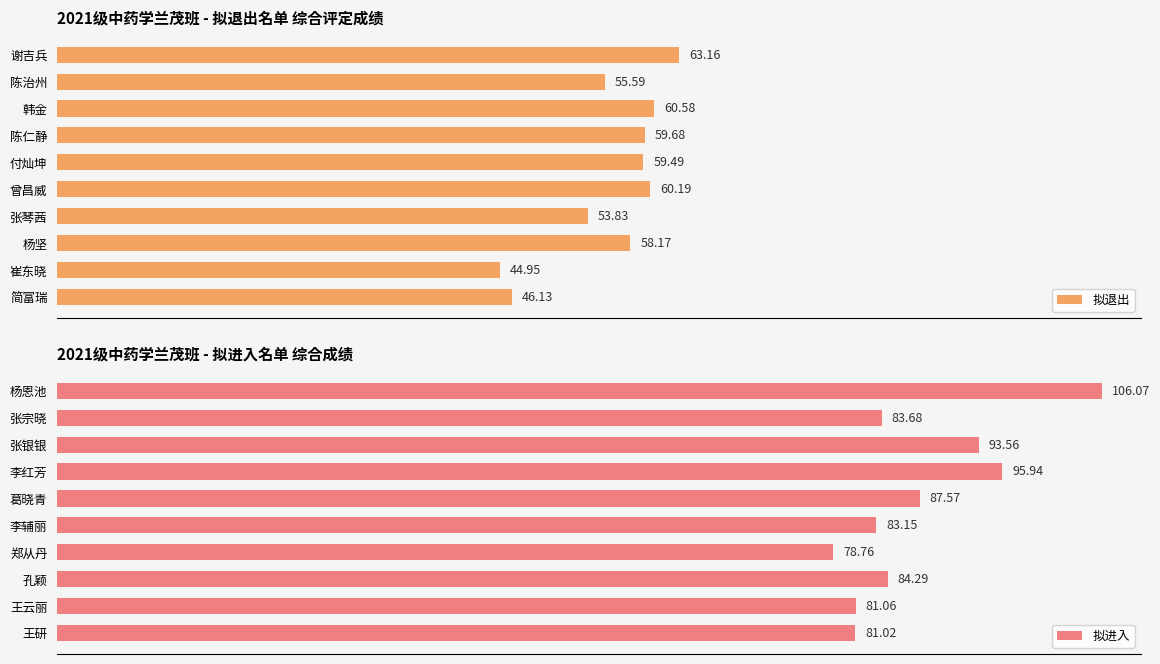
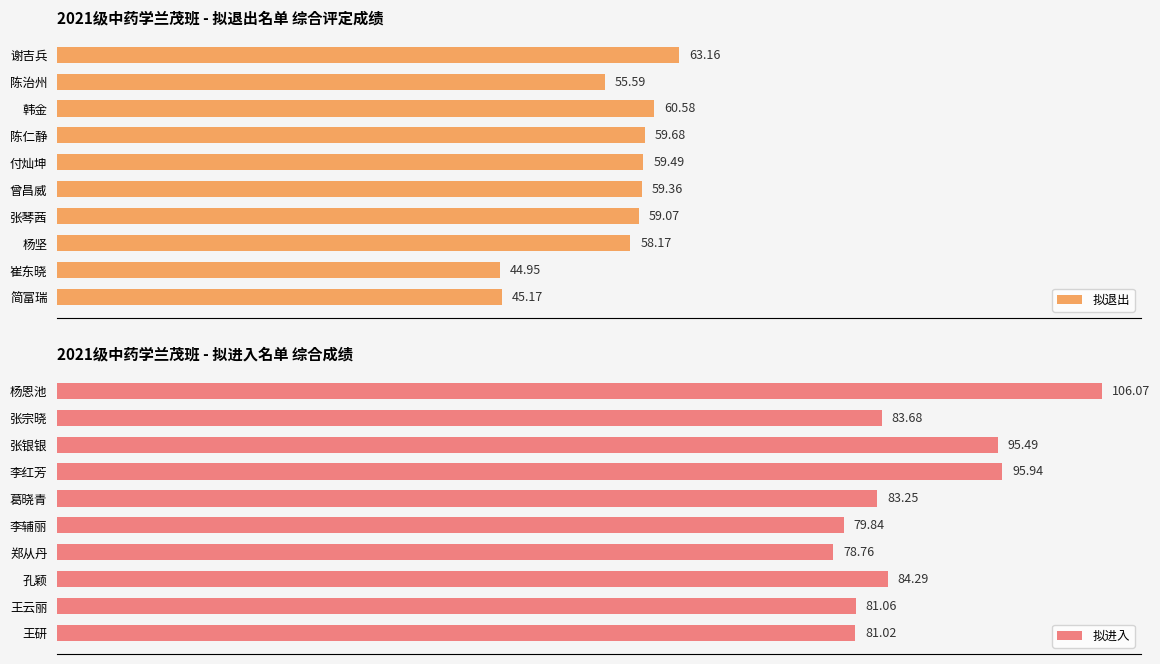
2021级中药学兰茂班 - 拟退出名单 综合评定成绩, 曾昌威: 60.19 -> 59.36
2021级中药学兰茂班 - 拟退出名单 综合评定成绩, 张琴茜: 53.83 -> 59.07
2021级中药学兰茂班 - 拟退出名单 综合评定成绩, 简富瑞: 46.13 -> 45.17
2021级中药学兰茂班 - 拟进入名单 综合成绩, 张银银: 93.56 -> 95.49
2021级中药学兰茂班 - 拟进入名单 综合成绩, 葛晓青: 87.57 -> 83.25
2021级中药学兰茂班 - 拟进入名单 综合成绩, 李辅丽: 83.15 -> 79.84
